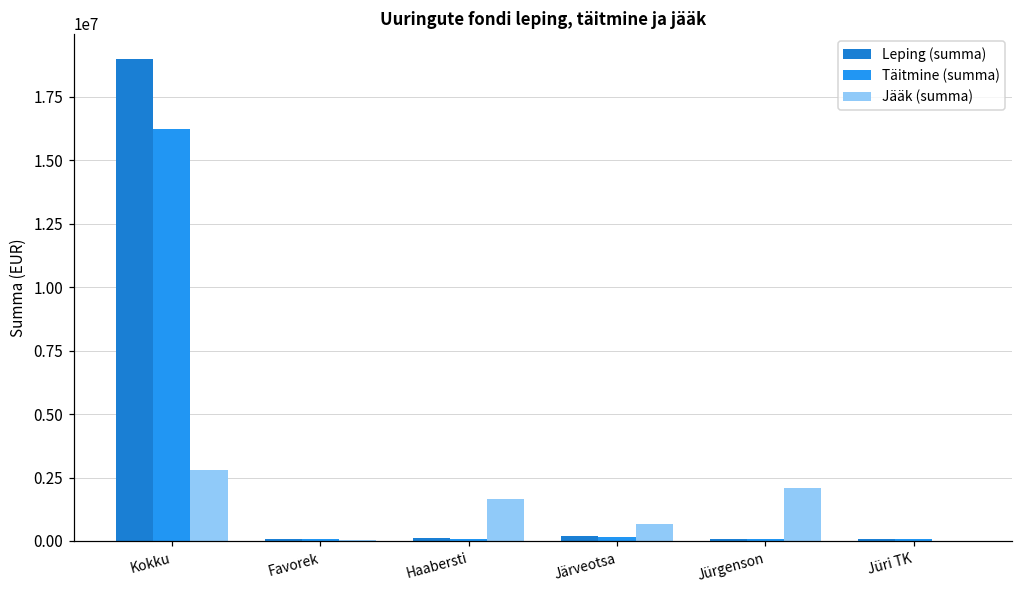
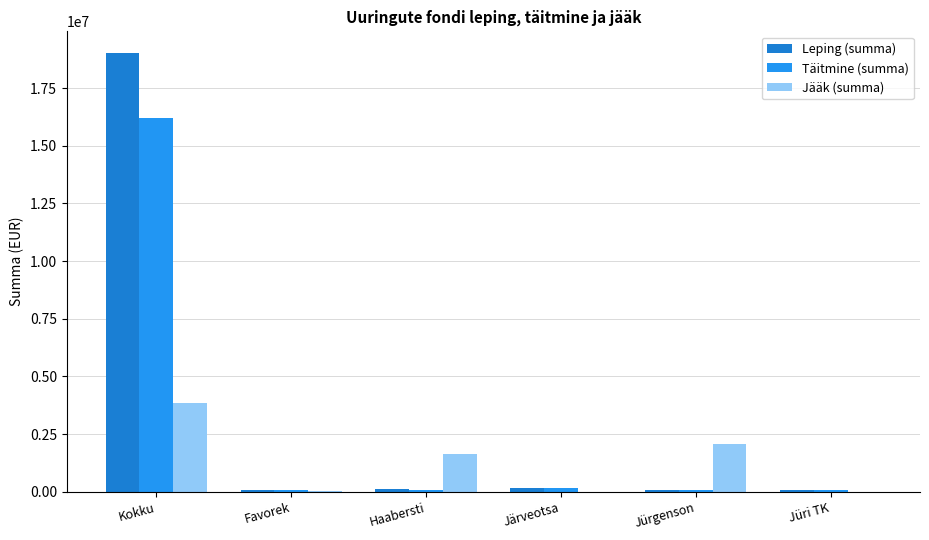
Jääk (summa), Kokku: 2800000 -> 3900000
Jääk (summa), Järveotsa: 700000 -> 0
